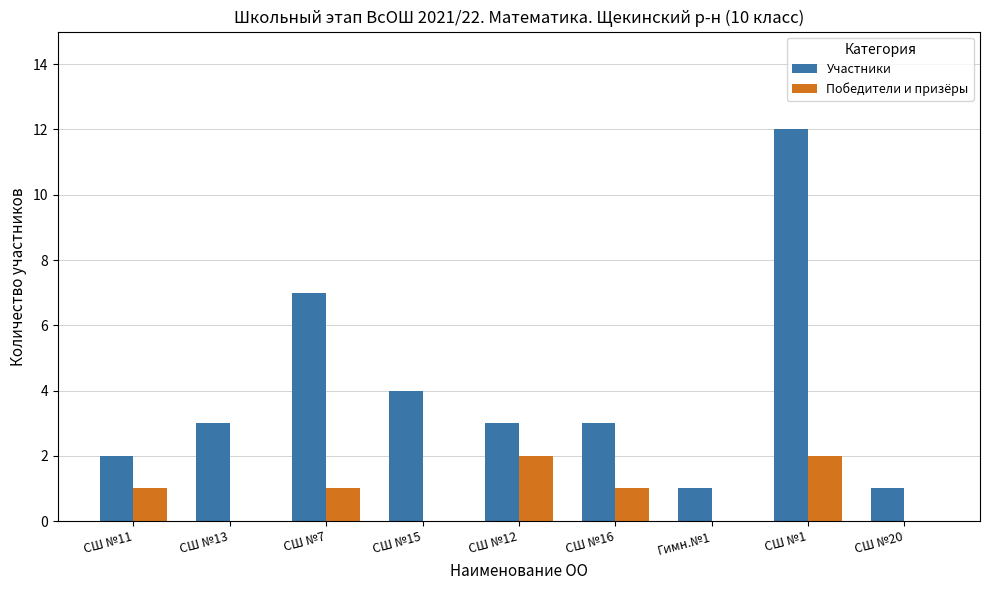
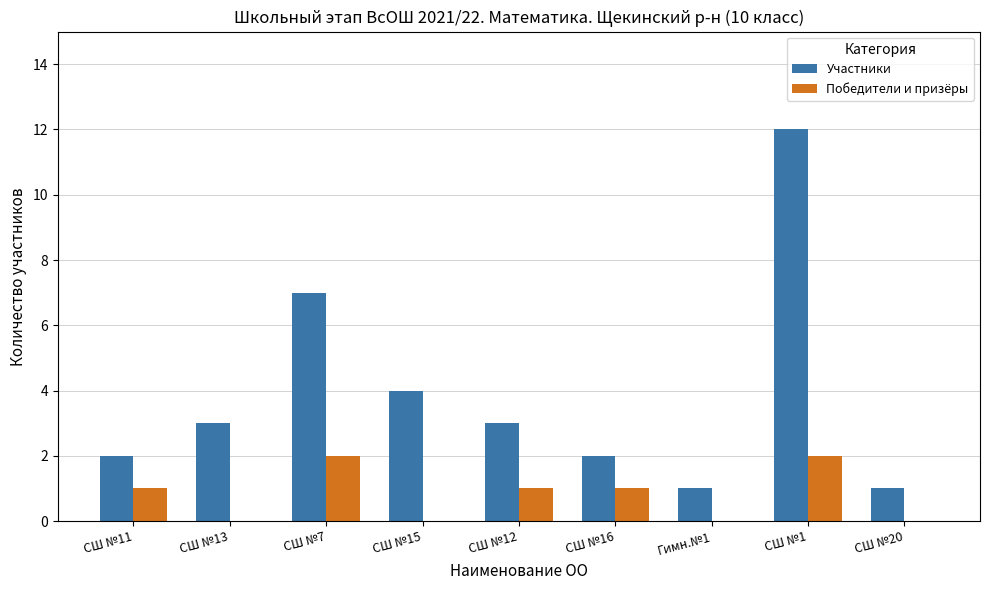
Победители и призёры, СШ №7: 1 -> 2
Победители и призёры, СШ №12: 2 -> 1
Участники, СШ №16: 3 -> 2
